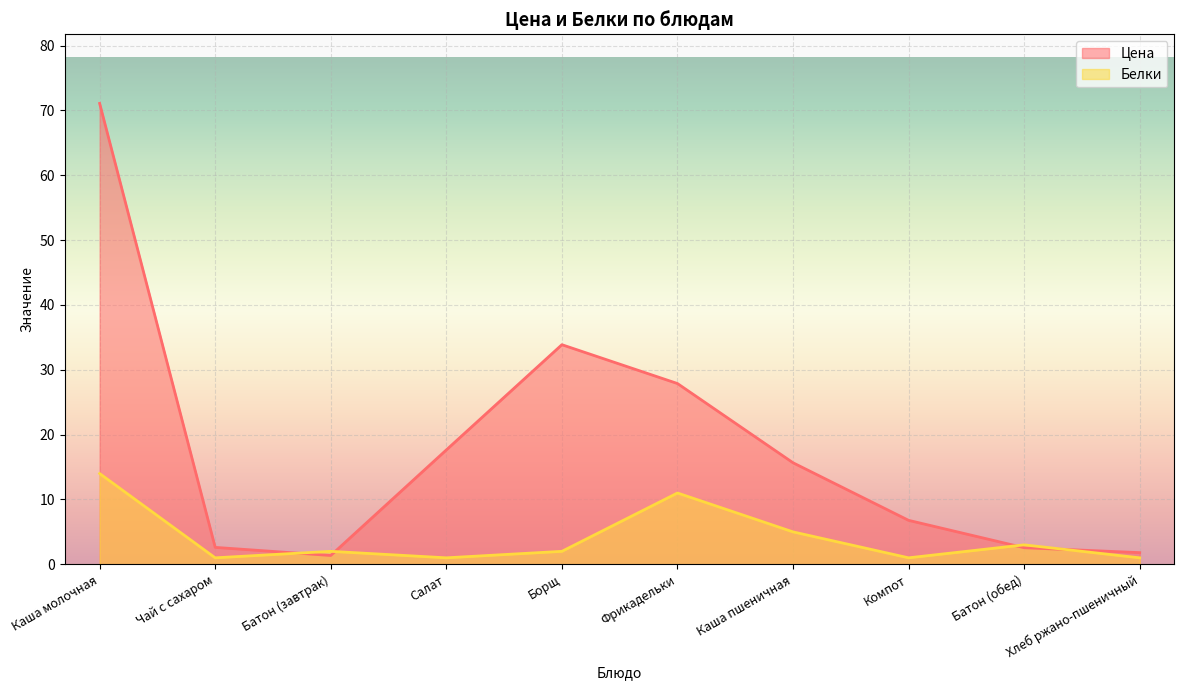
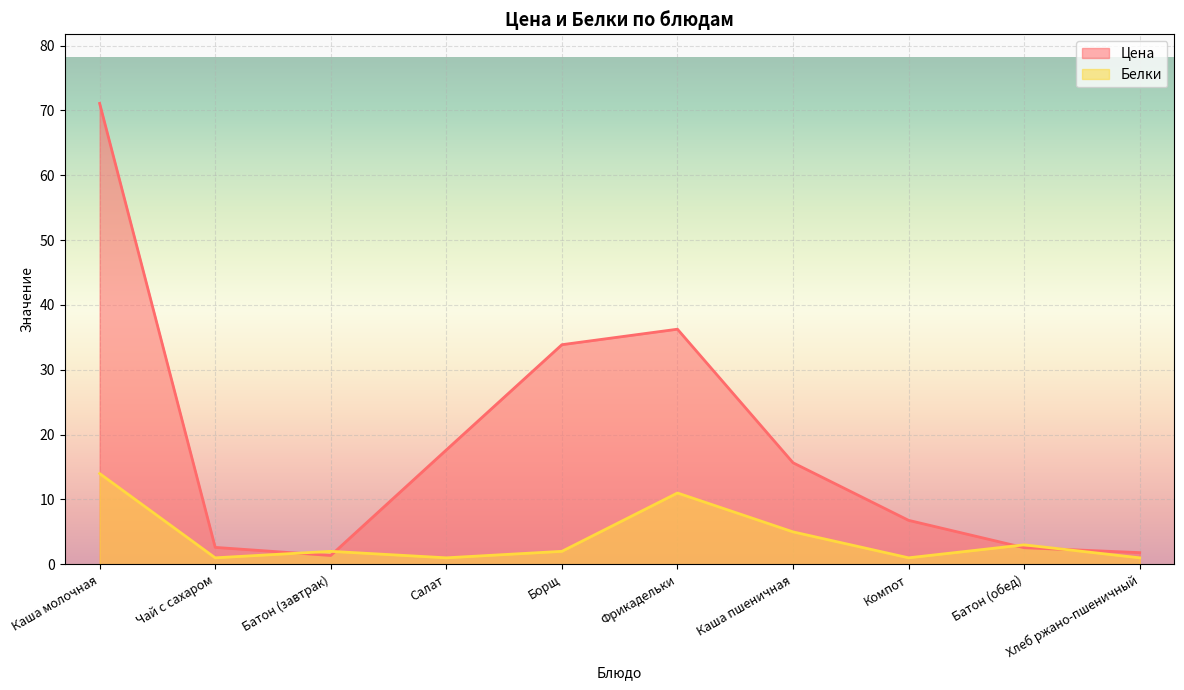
Цена, Фрикадельки: 28 -> 36
